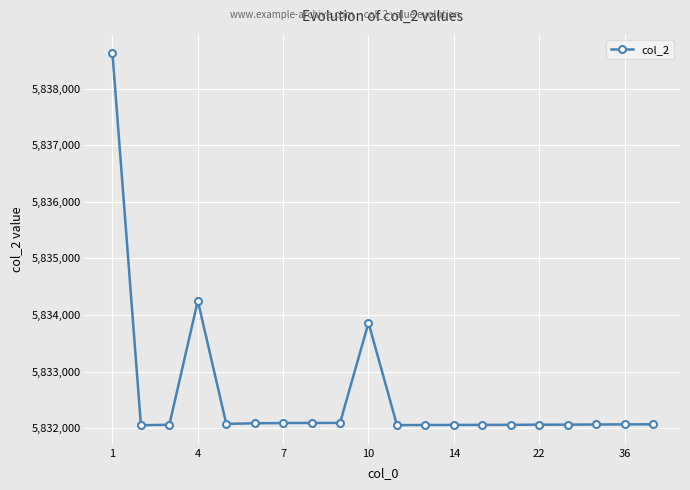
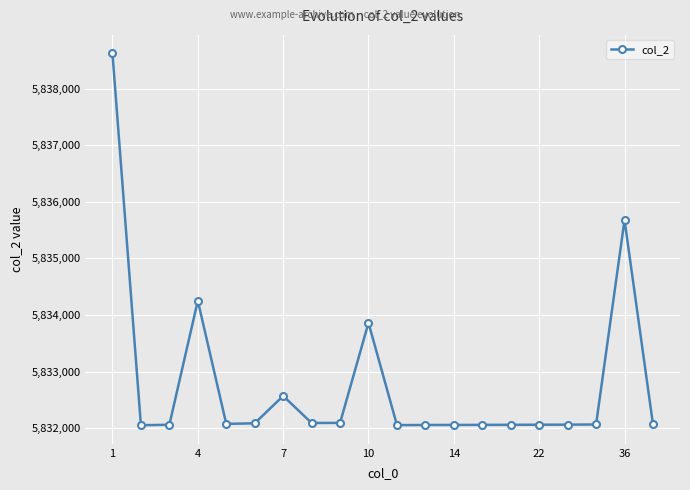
7: 5,832,100 -> 5,832,600
36: 5,832,100 -> 5,835,700
